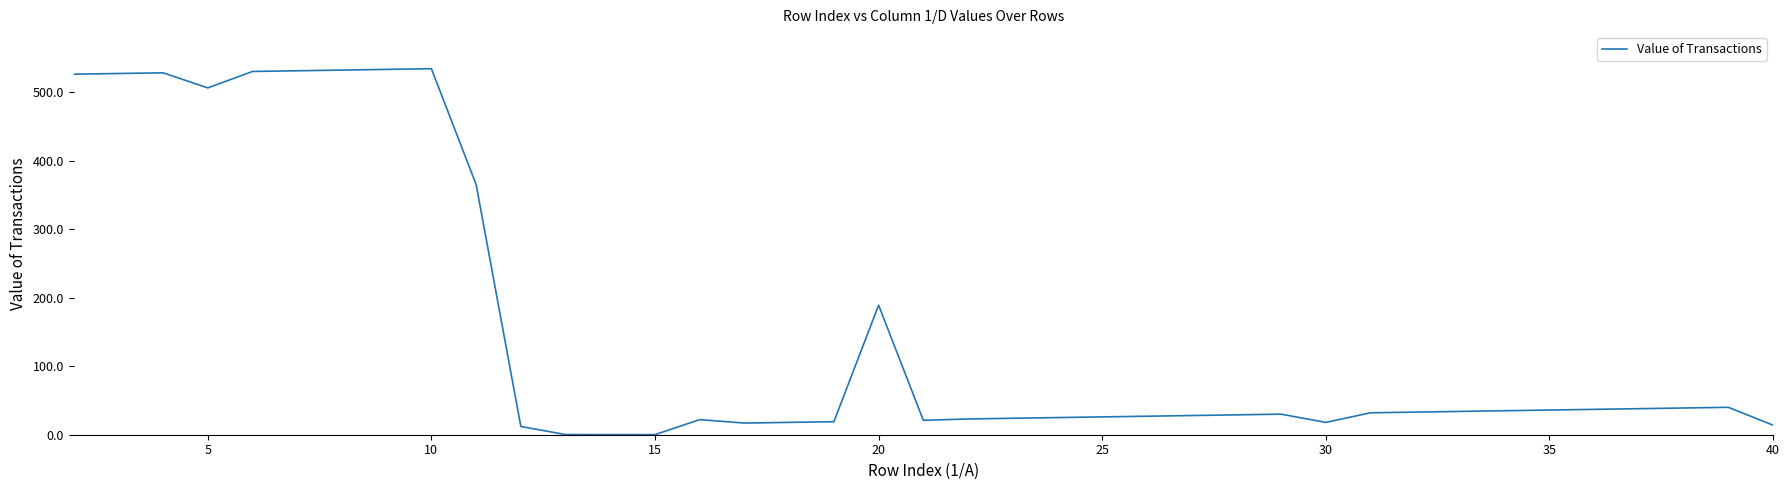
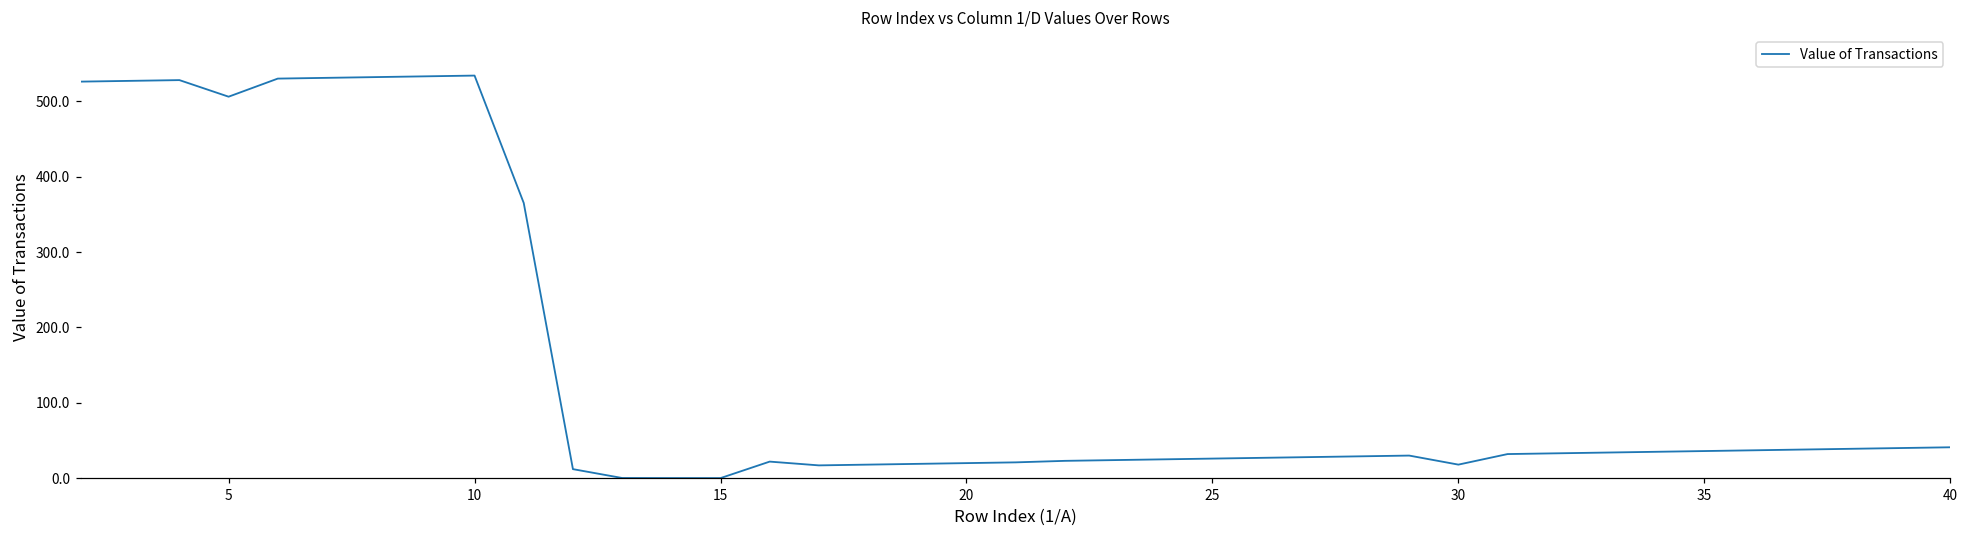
20: 190 -> 20
40: 10 -> 40
